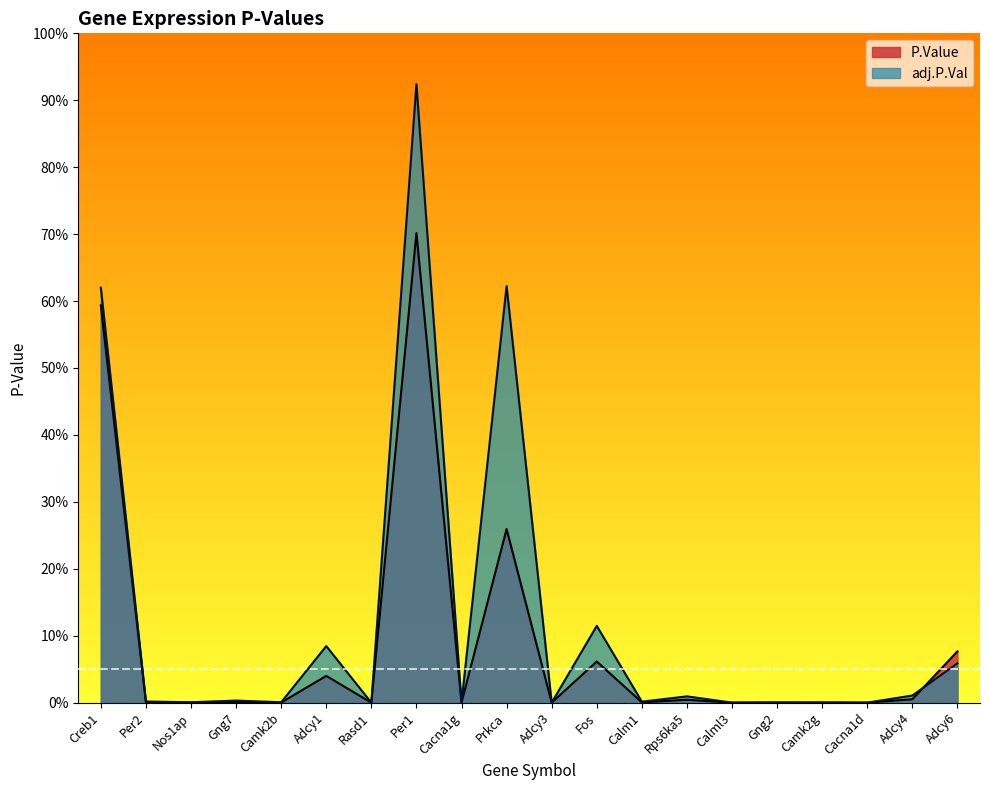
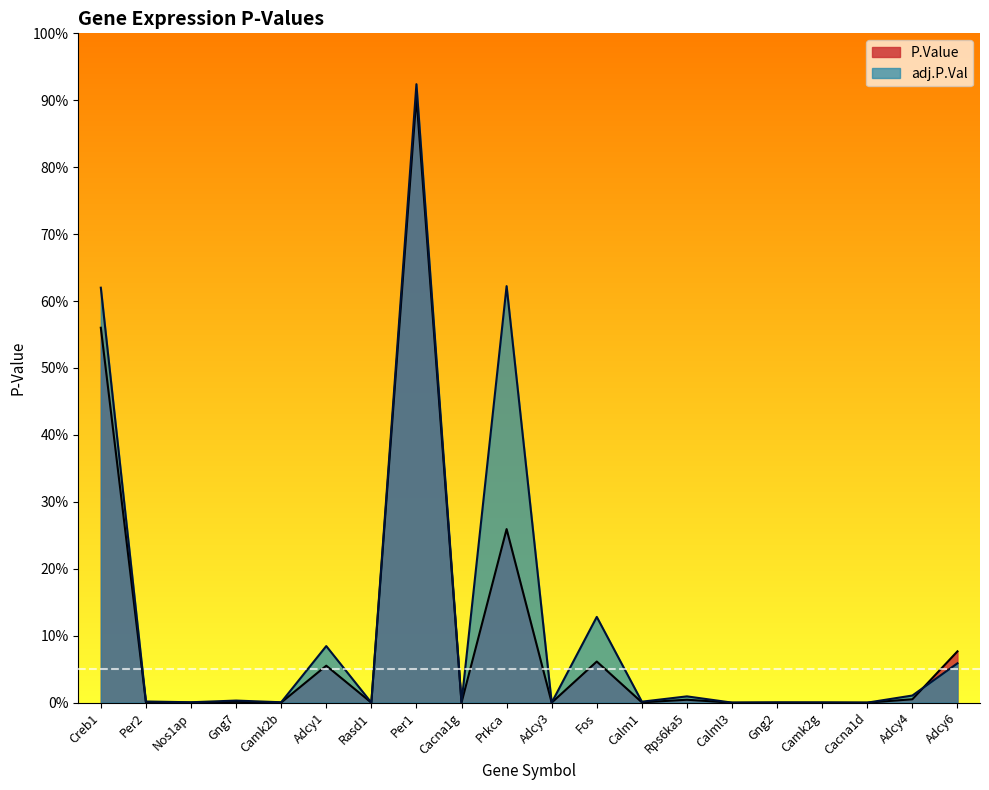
P.Value, Creb1: 59% -> 56%
P.Value, Adcy1: 4% -> 6%
P.Value, Per1: 70% -> 90%
adj.P.Val, Fos: 11% -> 13%
